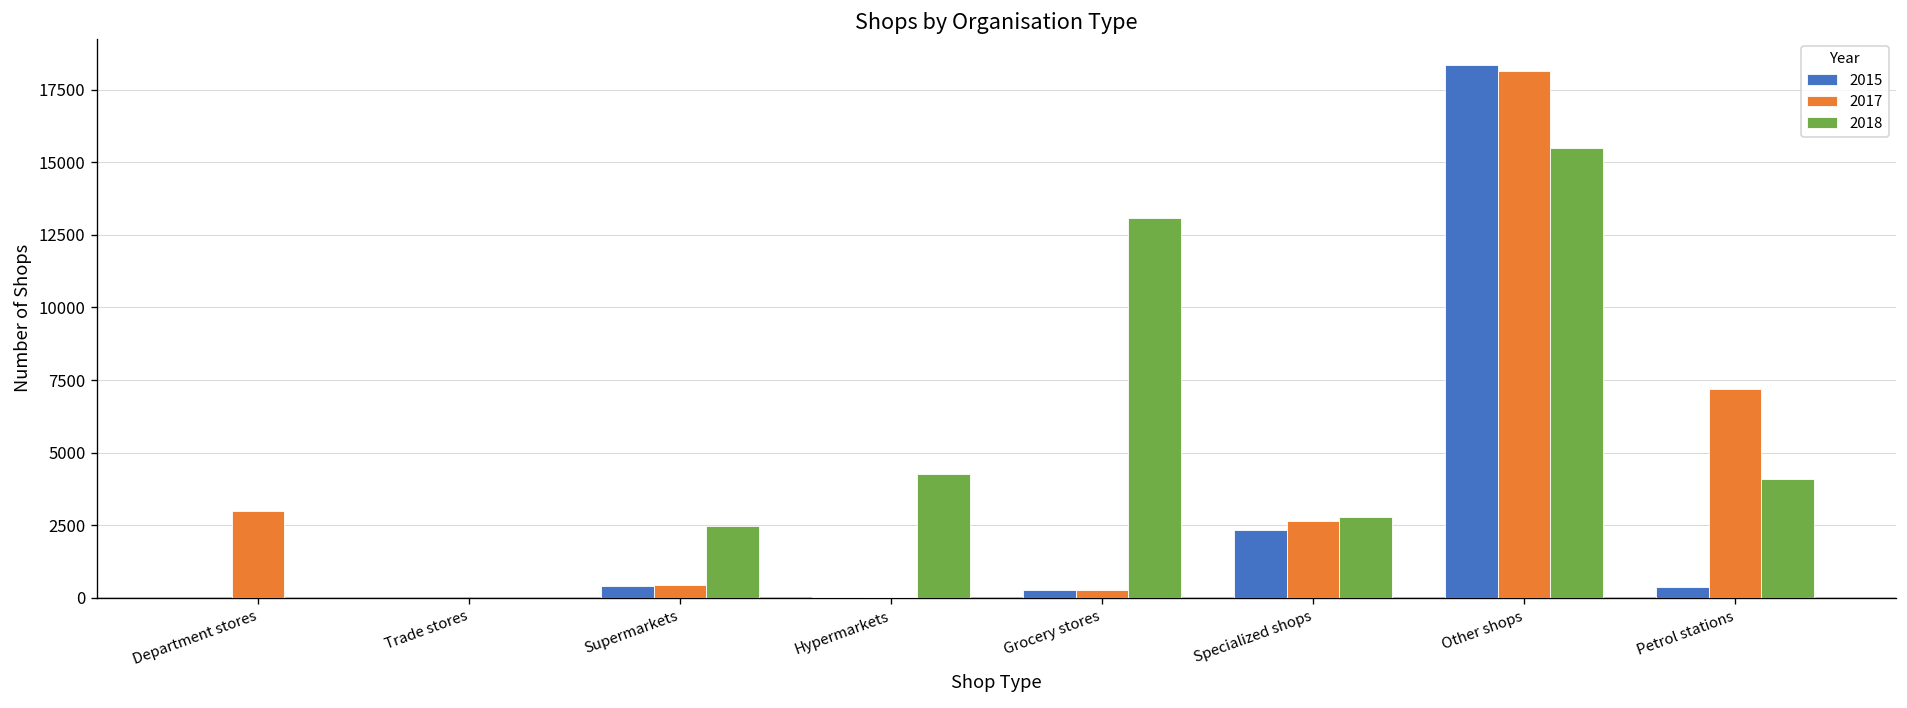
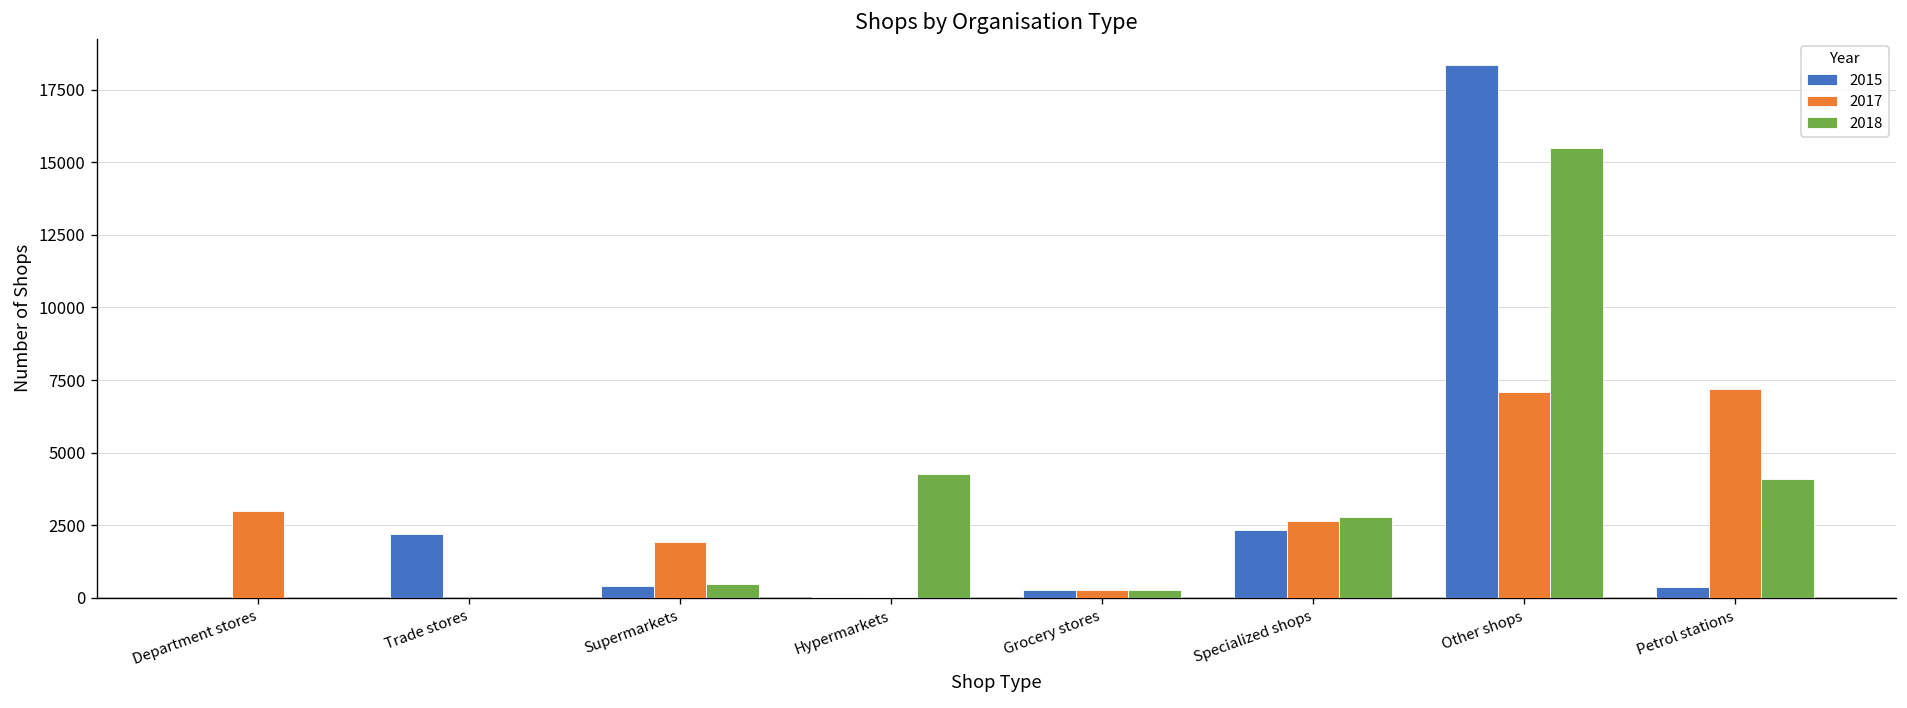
2015, Trade stores: 0 -> 2200
2017, Supermarkets: 400 -> 1900
2018, Supermarkets: 2500 -> 500
2018, Grocery stores: 13100 -> 300
2017, Other shops: 18200 -> 7100
